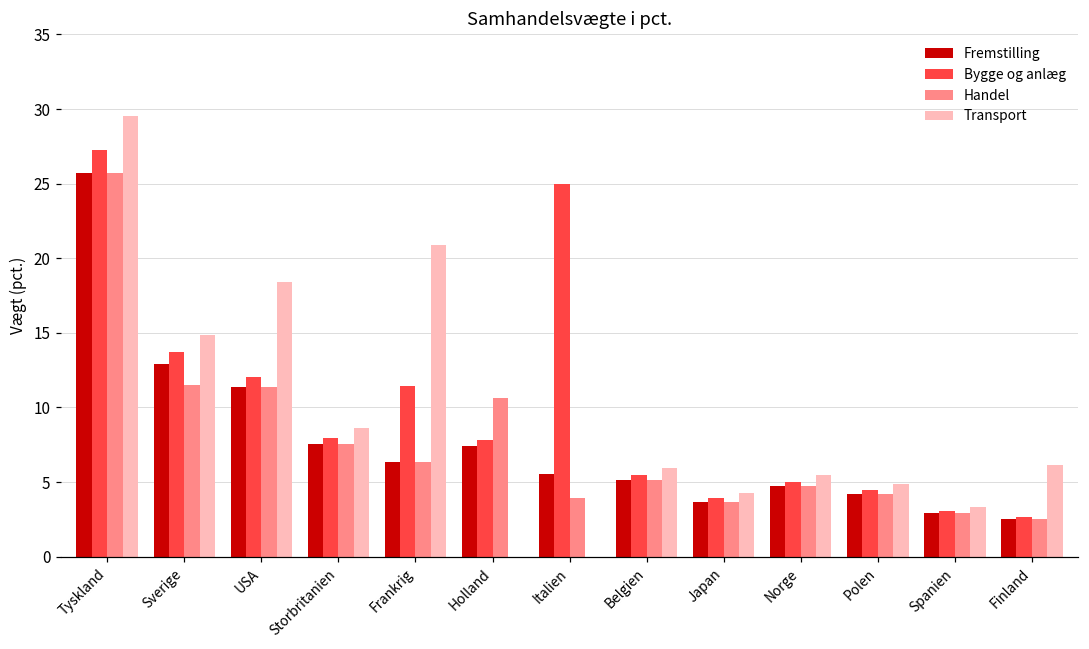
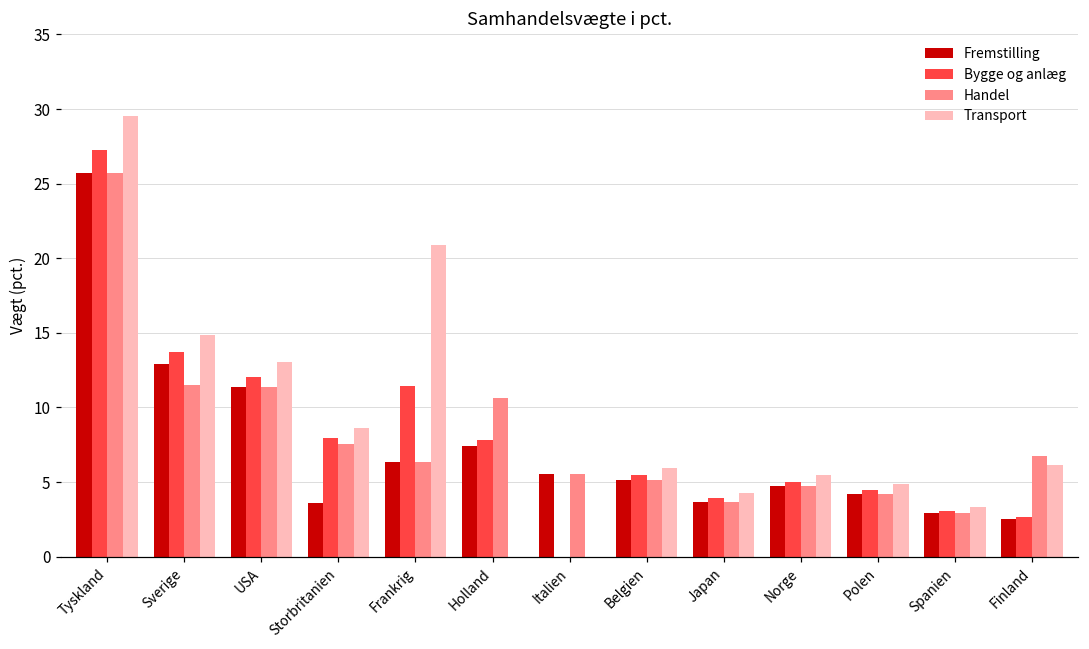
Transport, USA: 18.4 -> 13.0
Fremstilling, Storbritanien: 7.5 -> 3.6
Bygge og anlæg, Italien: 25 -> 0
Handel, Italien: 3.9 -> 5.5
Handel, Finland: 2.5 -> 6.8
